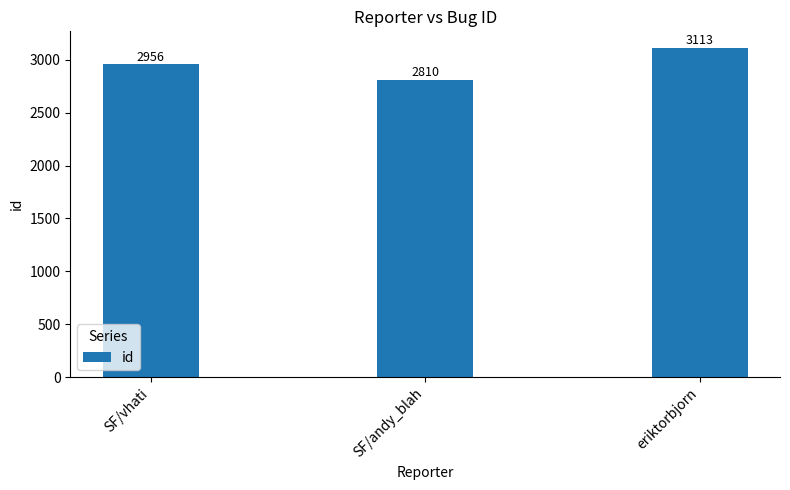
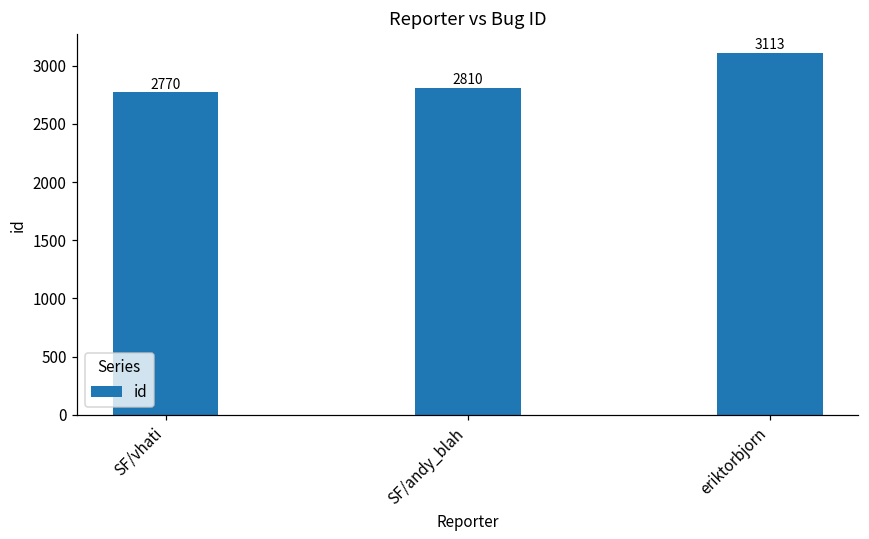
SF/vhati: 2956 -> 2770
